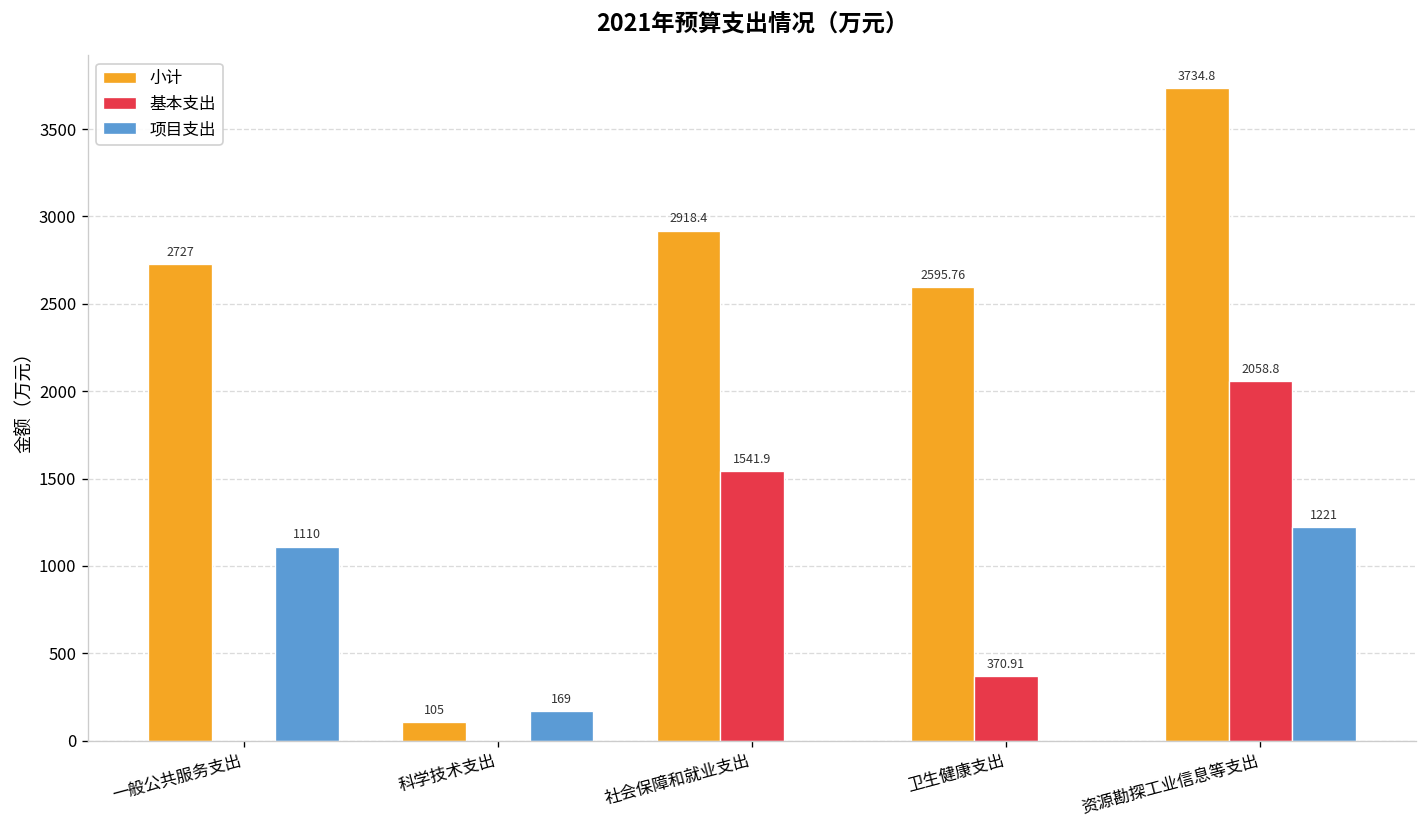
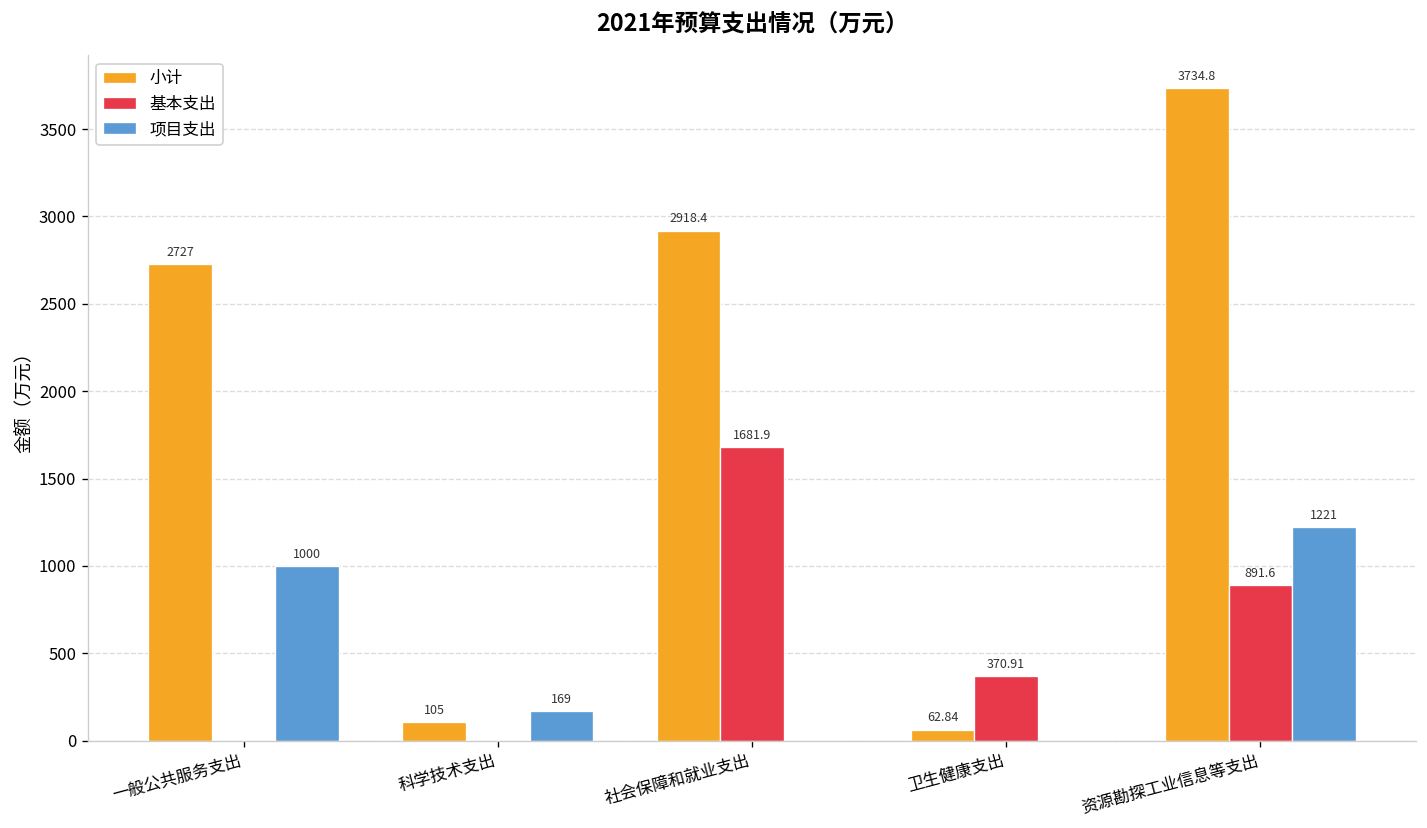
项目支出, 一般公共服务支出: 1110 -> 1000
基本支出, 社会保障和就业支出: 1541.9 -> 1681.9
小计, 卫生健康支出: 2595.76 -> 62.84
基本支出, 资源勘探工业信息等支出: 2058.8 -> 891.6
